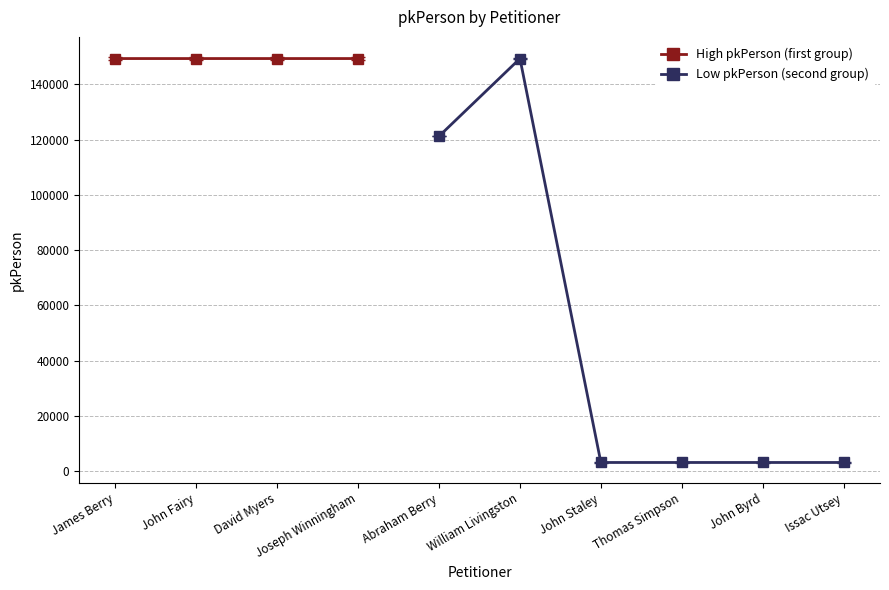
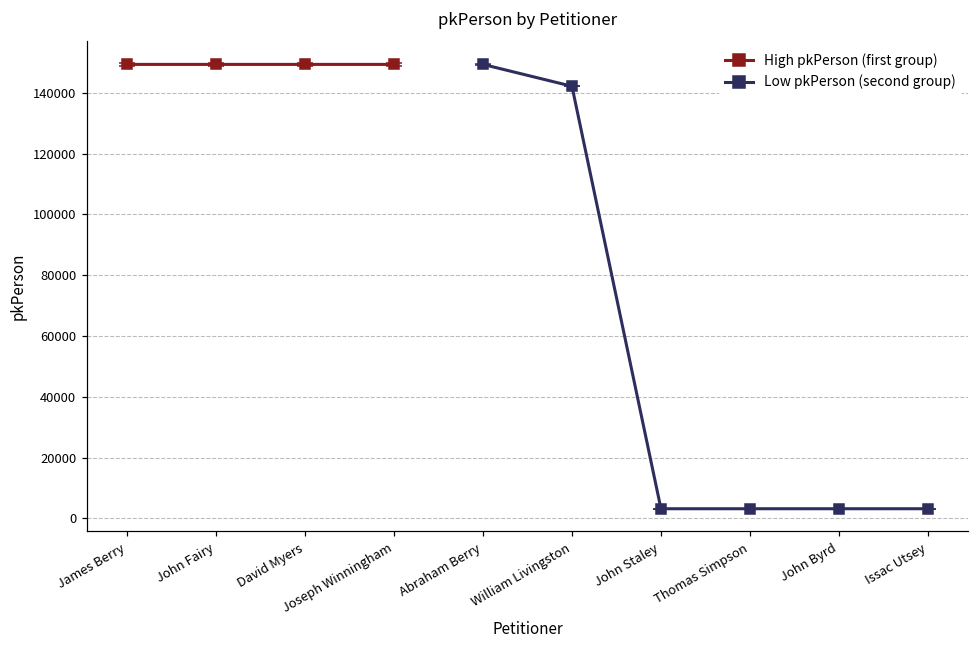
Low pkPerson (second group), Abraham Berry: 121000 -> 149000
Low pkPerson (second group), William Livingston: 149000 -> 142000
